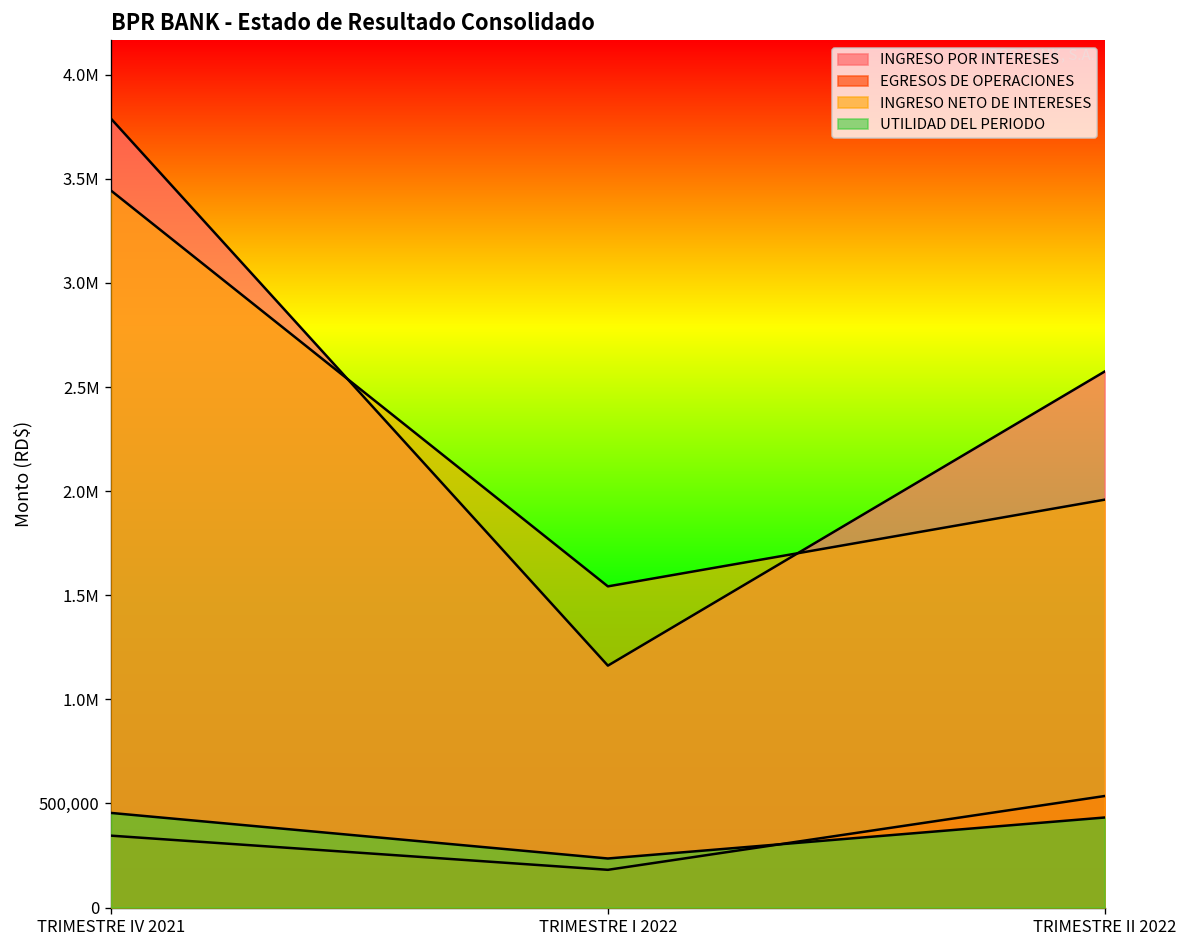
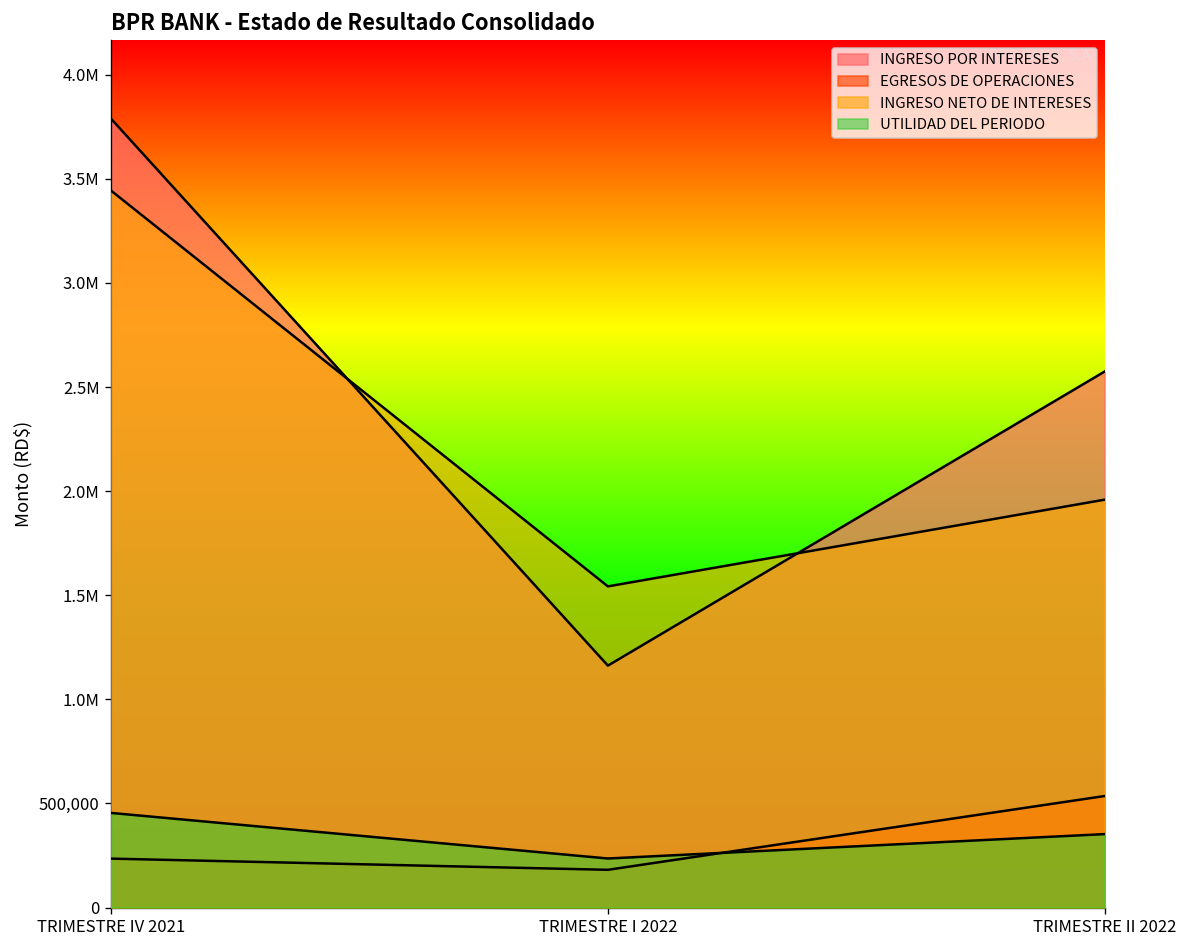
EGRESOS DE OPERACIONES, TRIMESTRE IV 2021: 350,000 -> 230,000
UTILIDAD DEL PERIODO, TRIMESTRE II 2022: 430,000 -> 350,000
